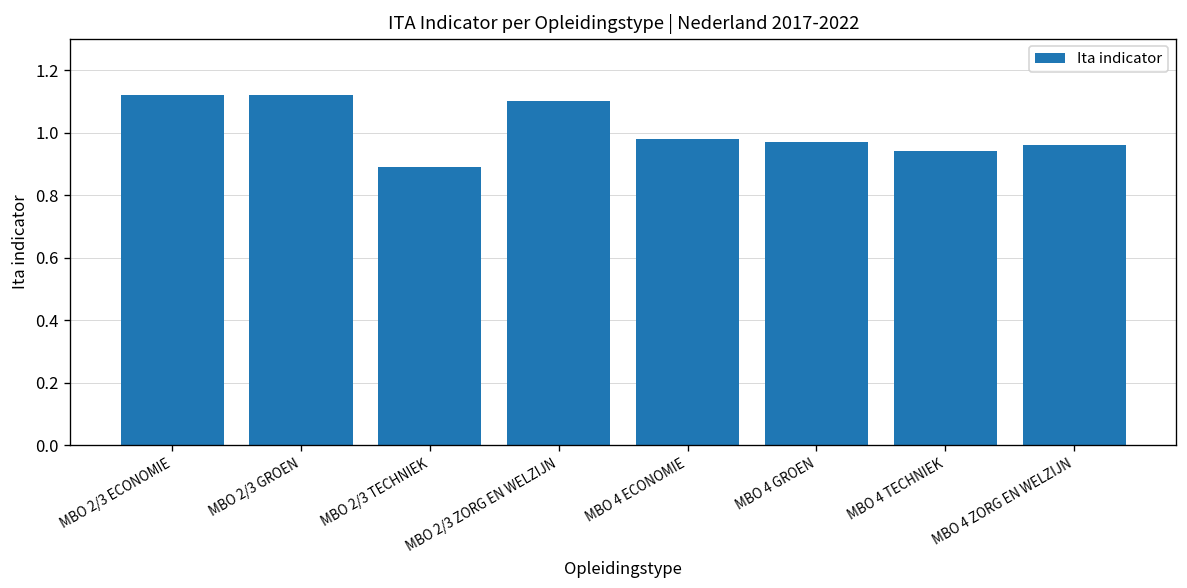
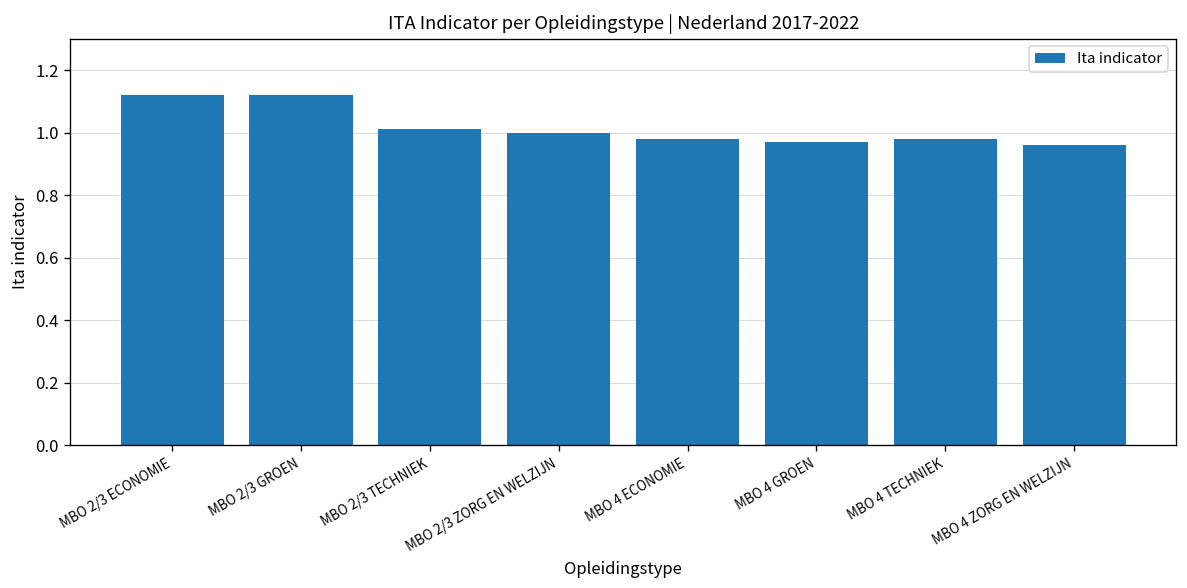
MBO 2/3 TECHNIEK: 0.89 -> 1.01
MBO 2/3 ZORG EN WELZIJN: 1.1 -> 1.0
MBO 4 TECHNIEK: 0.94 -> 0.98
